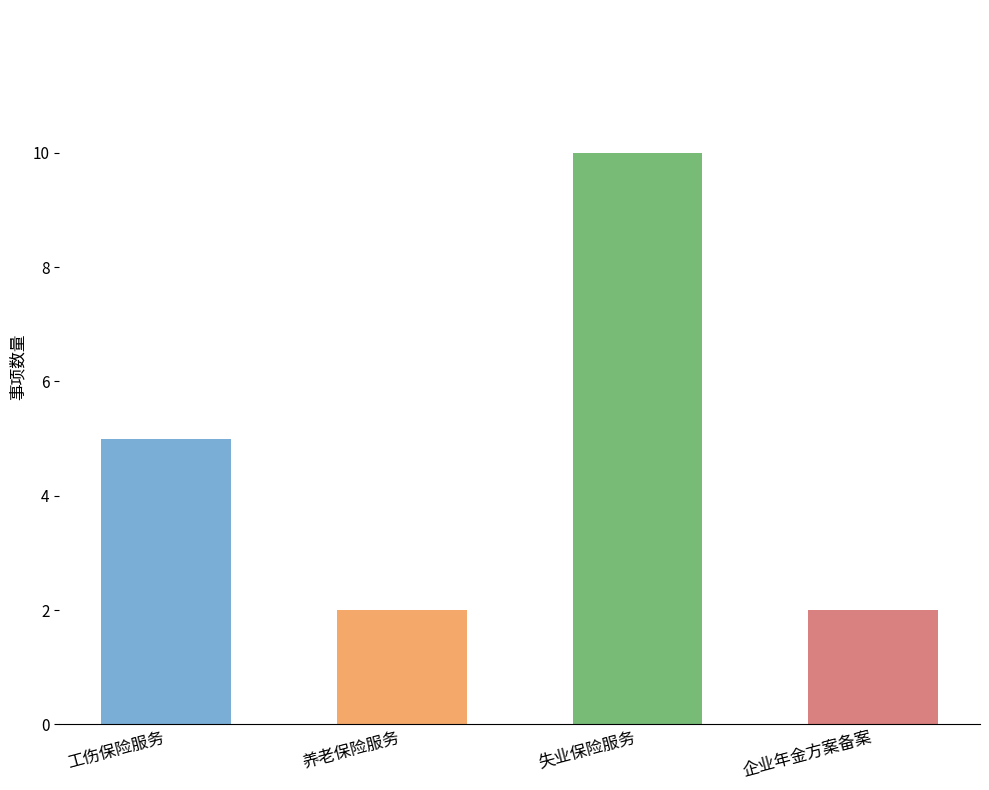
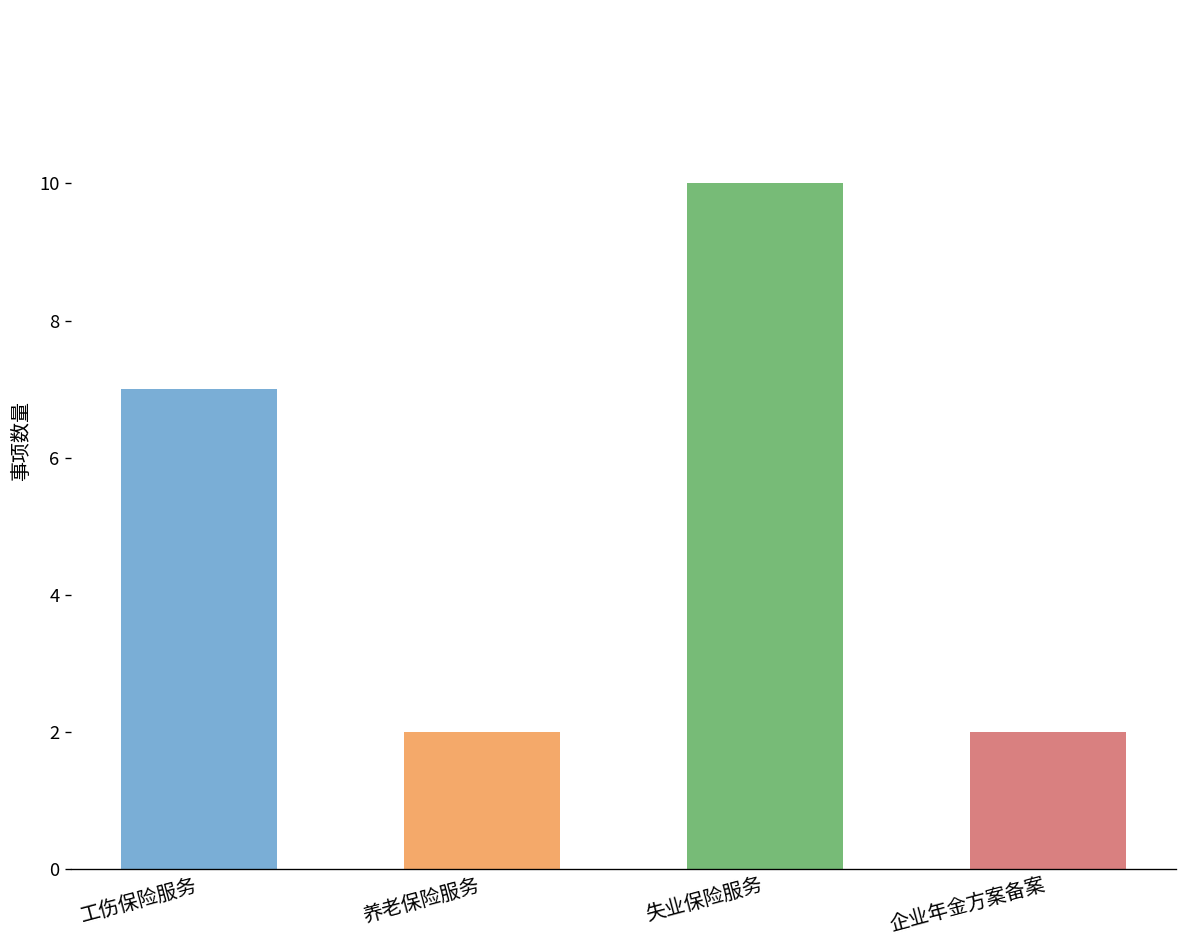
工伤保险服务: 5 -> 7
